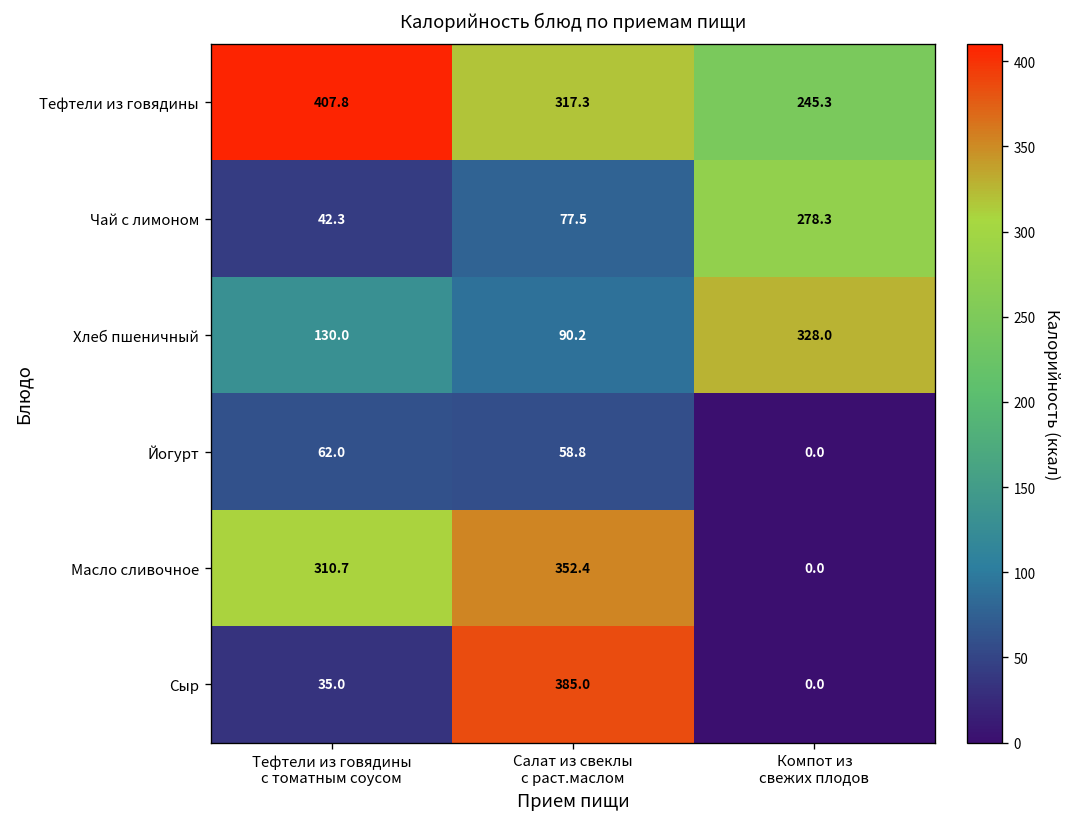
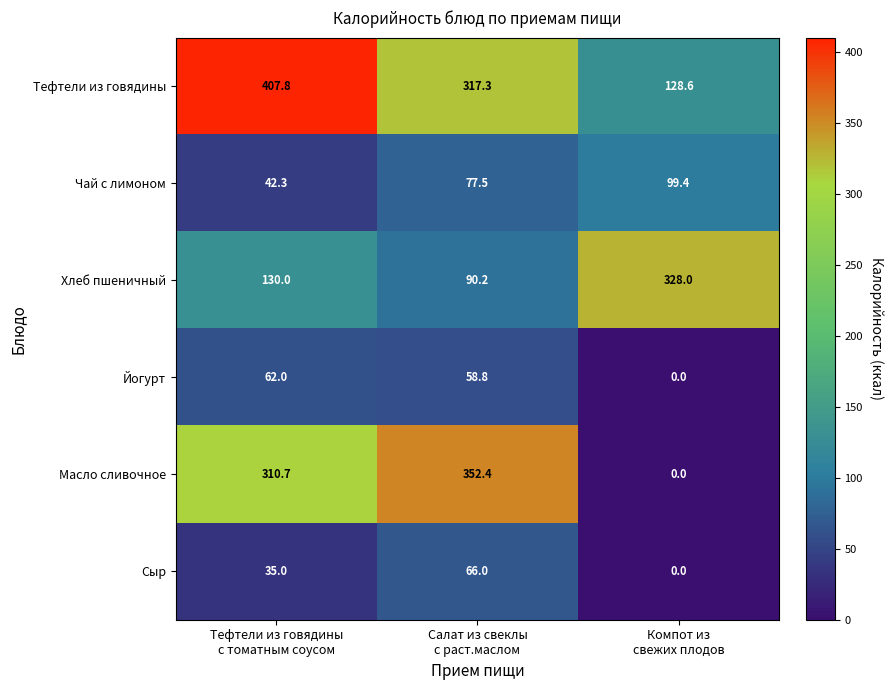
Тефтели из говядины, Компот из свежих плодов: 245.3 -> 128.6
Чай с лимоном, Компот из свежих плодов: 278.3 -> 99.4
Сыр, Салат из свеклы с раст.маслом: 385.0 -> 66.0
